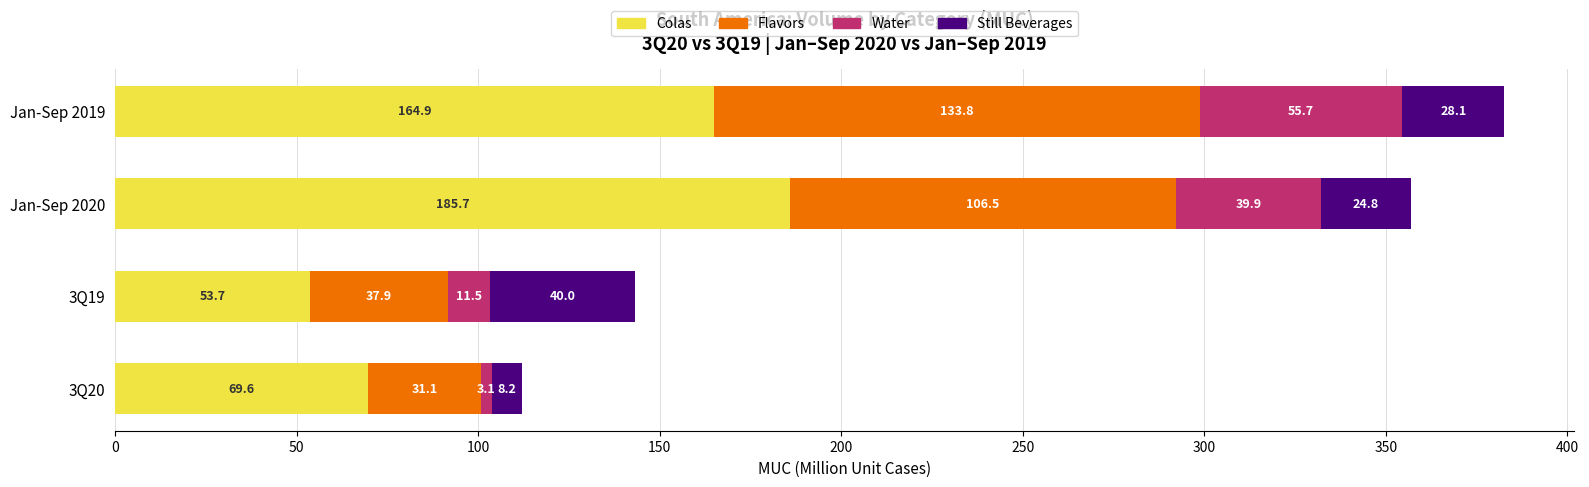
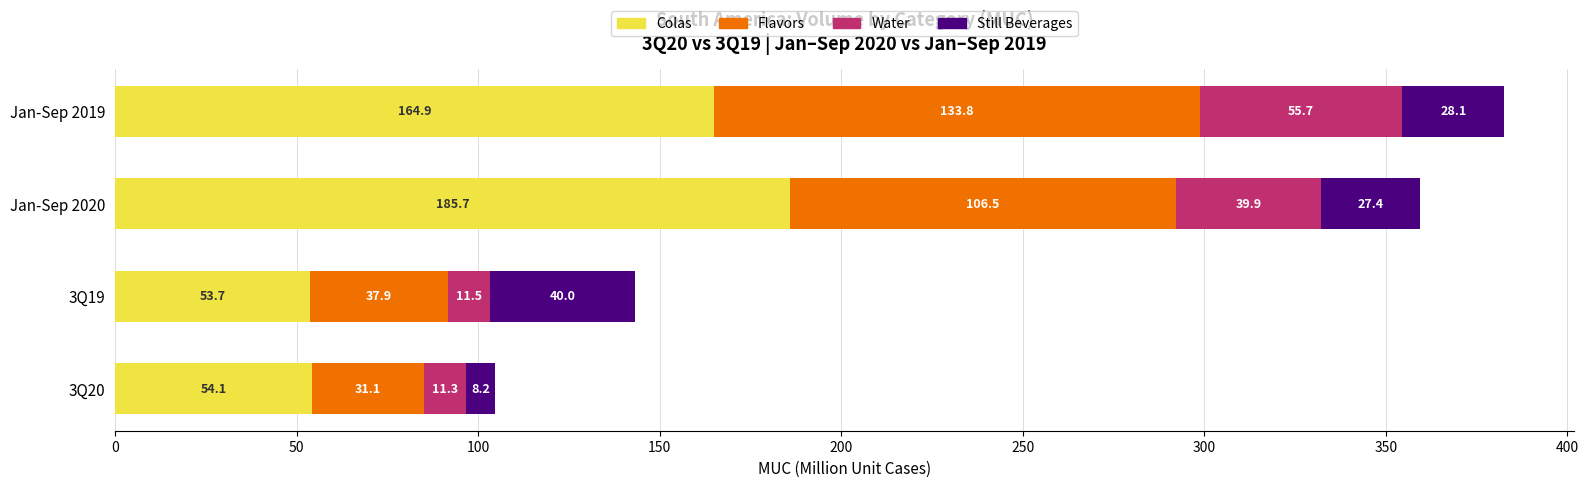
Still Beverages, Jan-Sep 2020: 24.8 -> 27.4
Colas, 3Q20: 69.6 -> 54.1
Water, 3Q20: 3.1 -> 11.3
